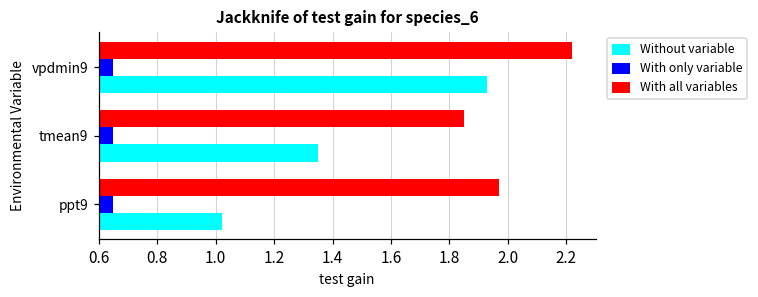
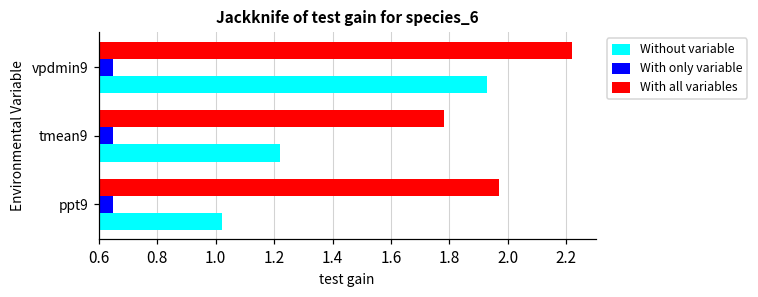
With all variables, tmean9: 1.85 -> 1.78
Without variable, tmean9: 1.35 -> 1.22
